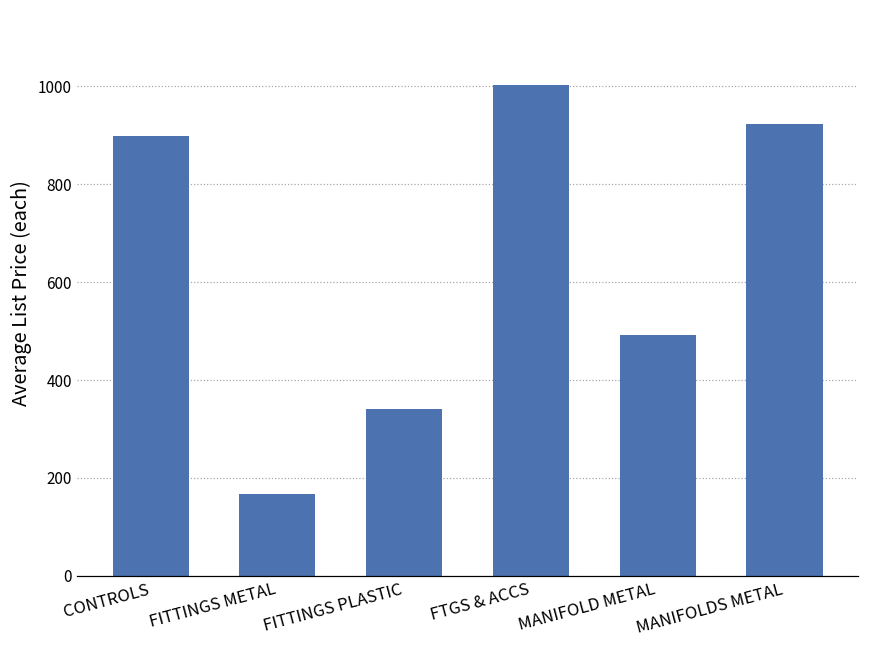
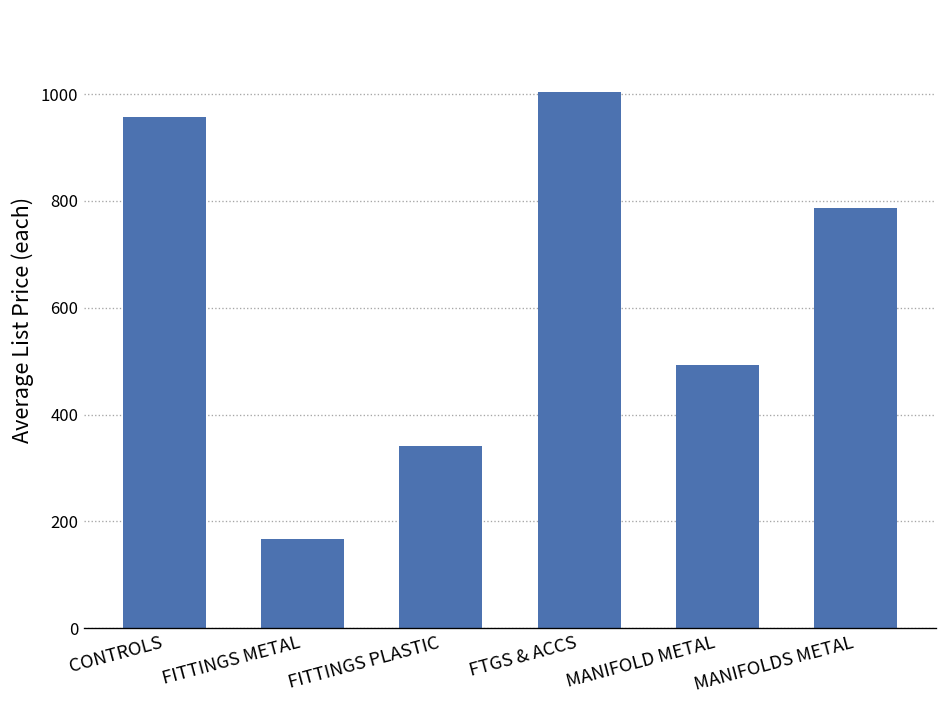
CONTROLS: 900 -> 960
MANIFOLDS METAL: 920 -> 790
